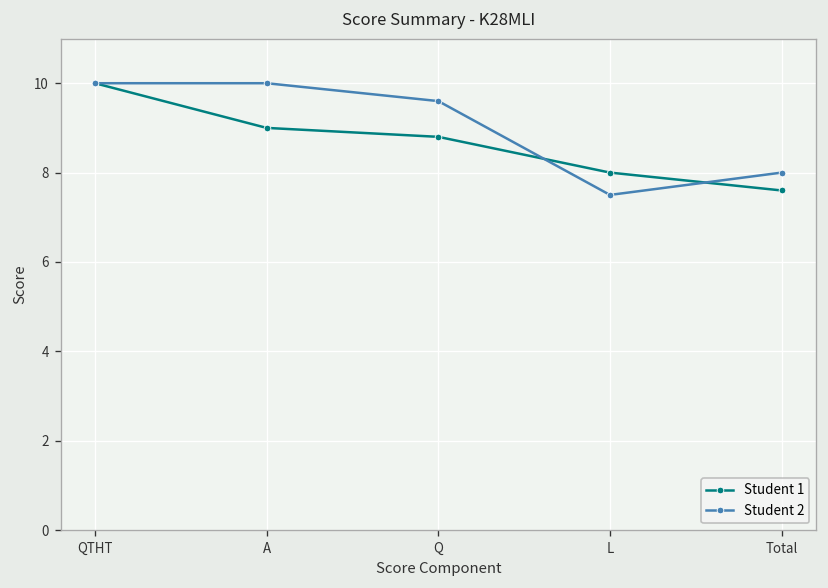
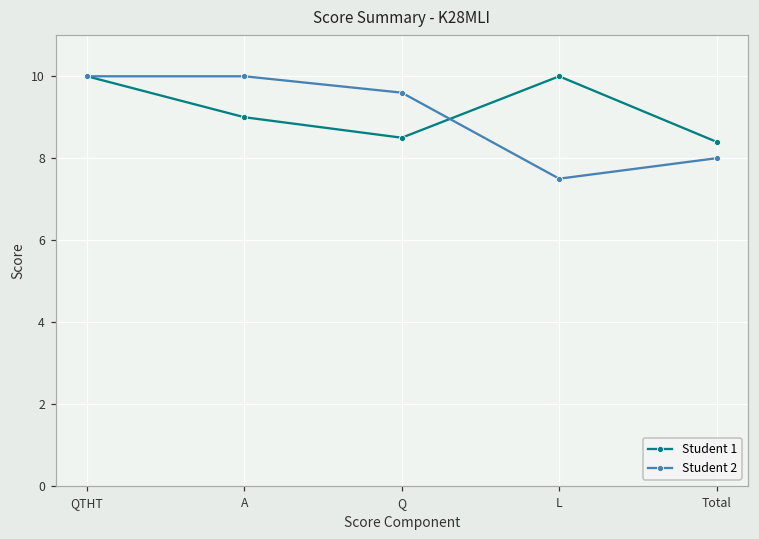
Student 1, Q: 8.8 -> 8.5
Student 1, L: 8 -> 10
Student 1, Total: 7.6 -> 8.4
